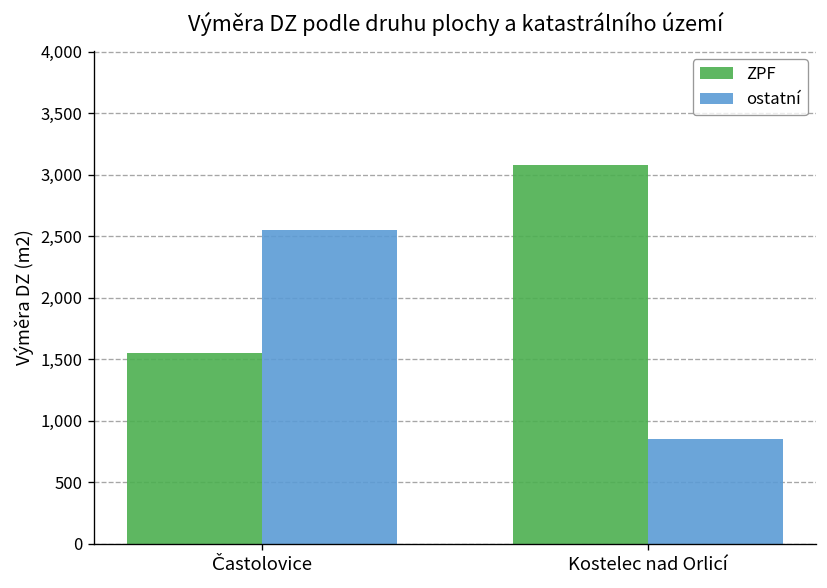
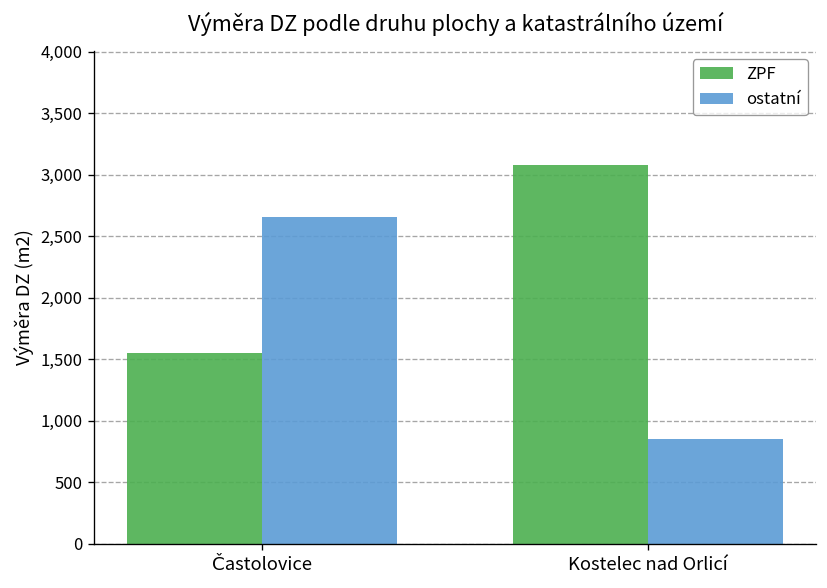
ostatní, Častolovice: 2,550 -> 2,660
